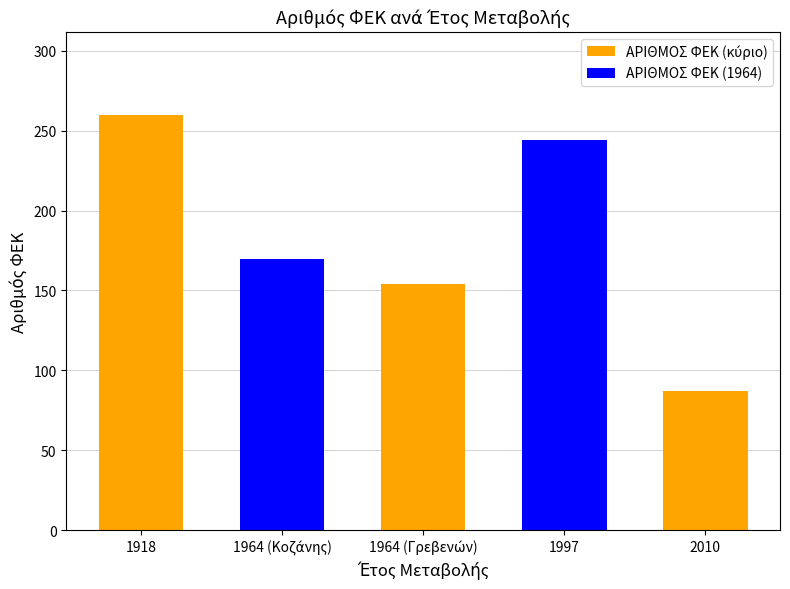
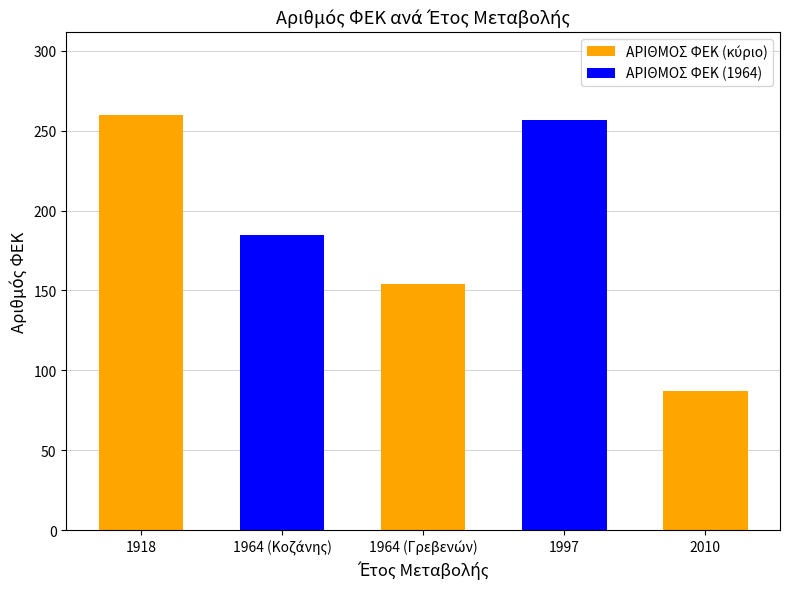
1964 (Κοζάνης): 170 -> 185
1997: 244 -> 257
